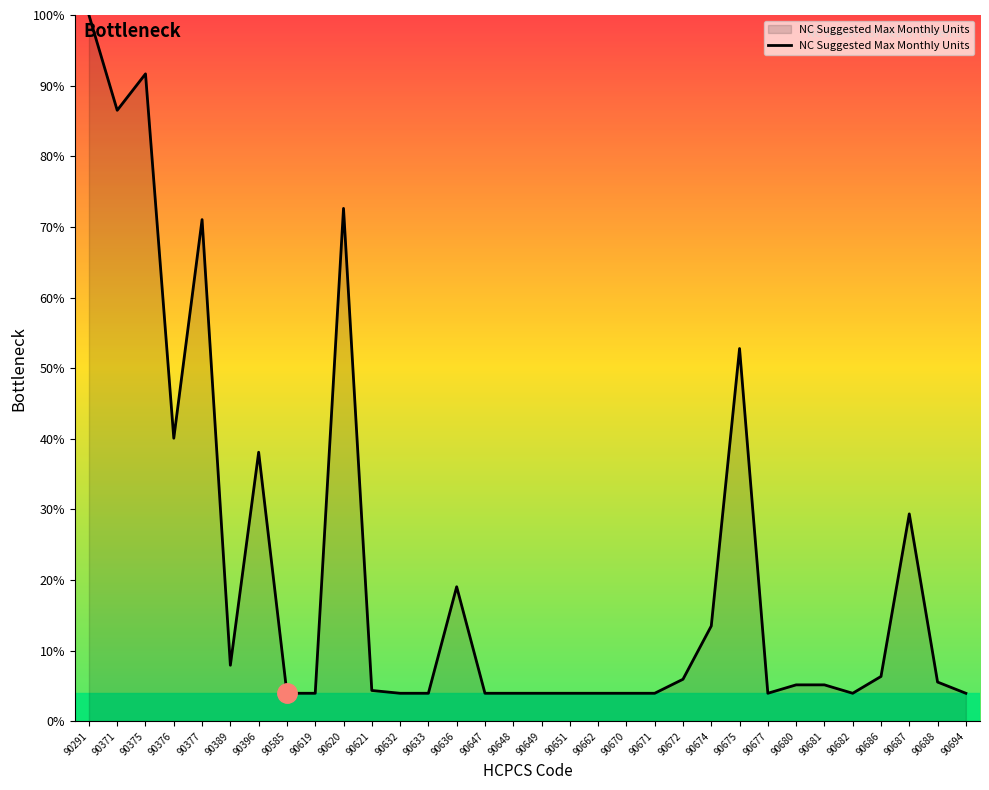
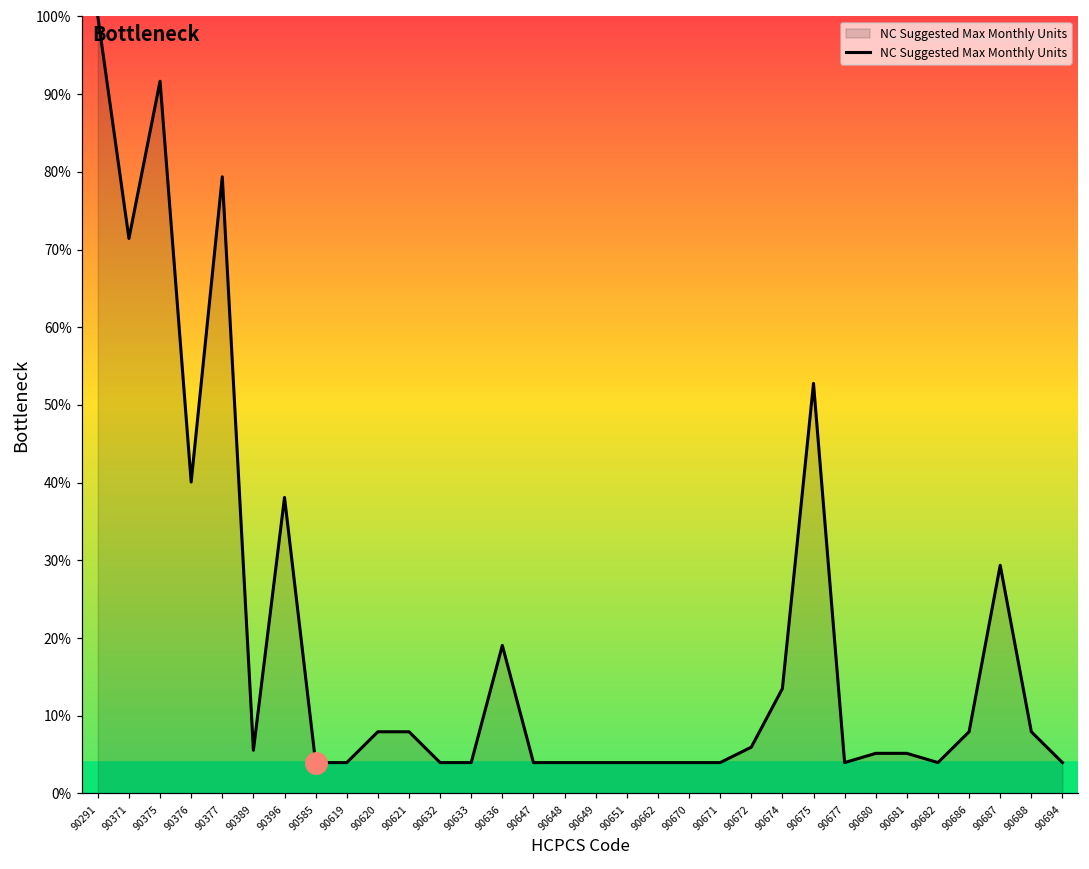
NC Suggested Max Monthly Units, 90371: 87% -> 71%
NC Suggested Max Monthly Units, 90377: 71% -> 79%
NC Suggested Max Monthly Units, 90389: 8% -> 6%
NC Suggested Max Monthly Units, 90620: 73% -> 8%
NC Suggested Max Monthly Units, 90621: 4% -> 8%
NC Suggested Max Monthly Units, 90686: 6% -> 8%
NC Suggested Max Monthly Units, 90688: 6% -> 8%
